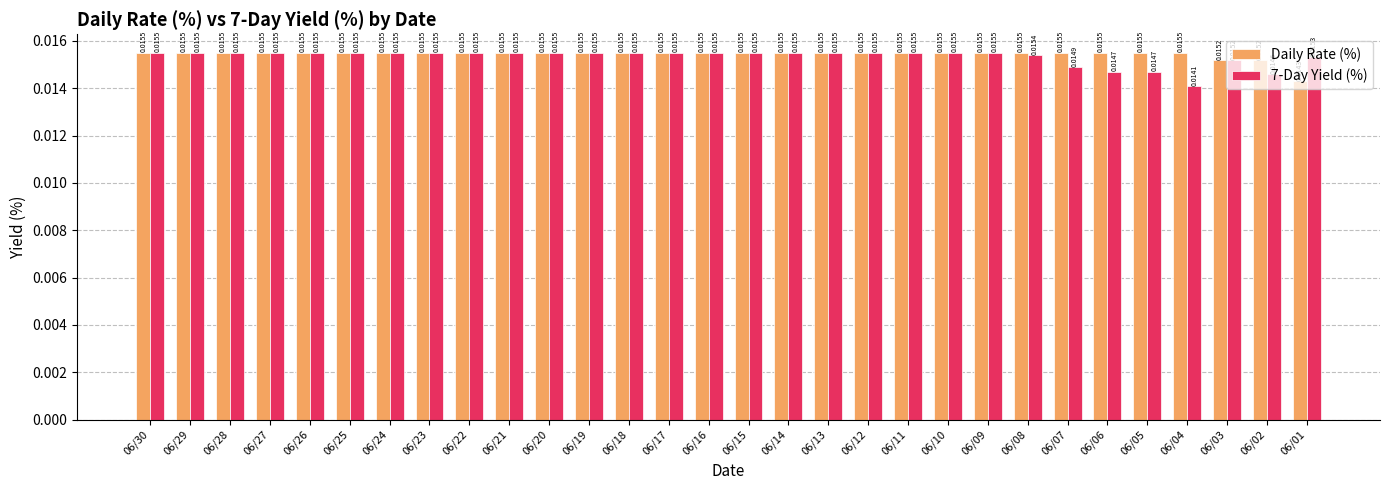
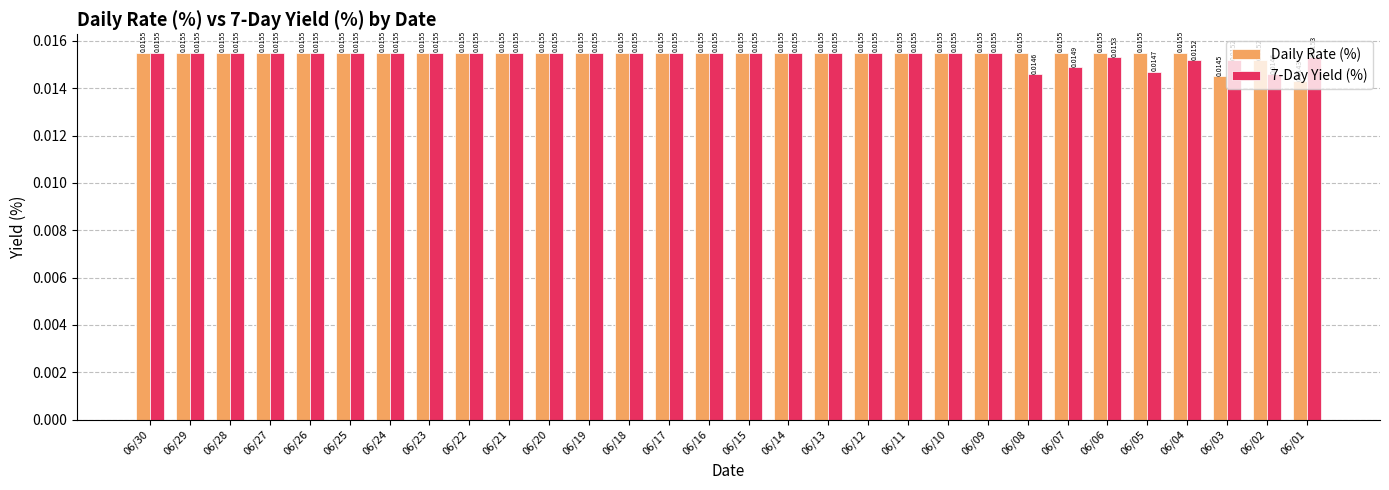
7-Day Yield (%), 06/08: 0.0154 -> 0.0146
7-Day Yield (%), 06/06: 0.0147 -> 0.0153
7-Day Yield (%), 06/04: 0.0141 -> 0.0152
Daily Rate (%), 06/03: 0.0152 -> 0.0145
